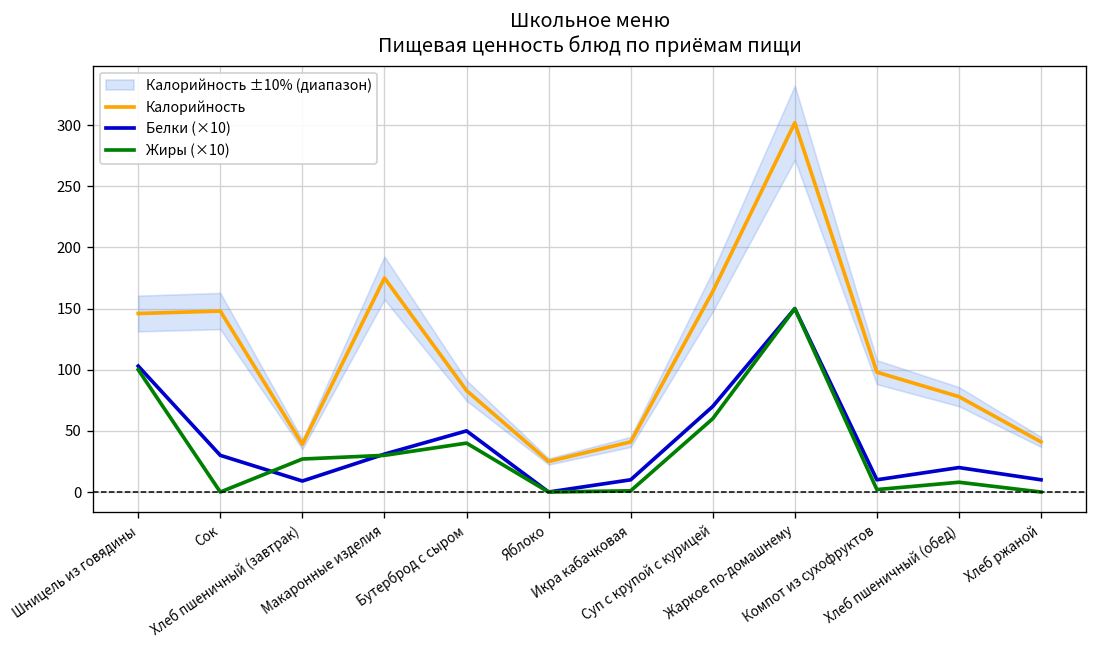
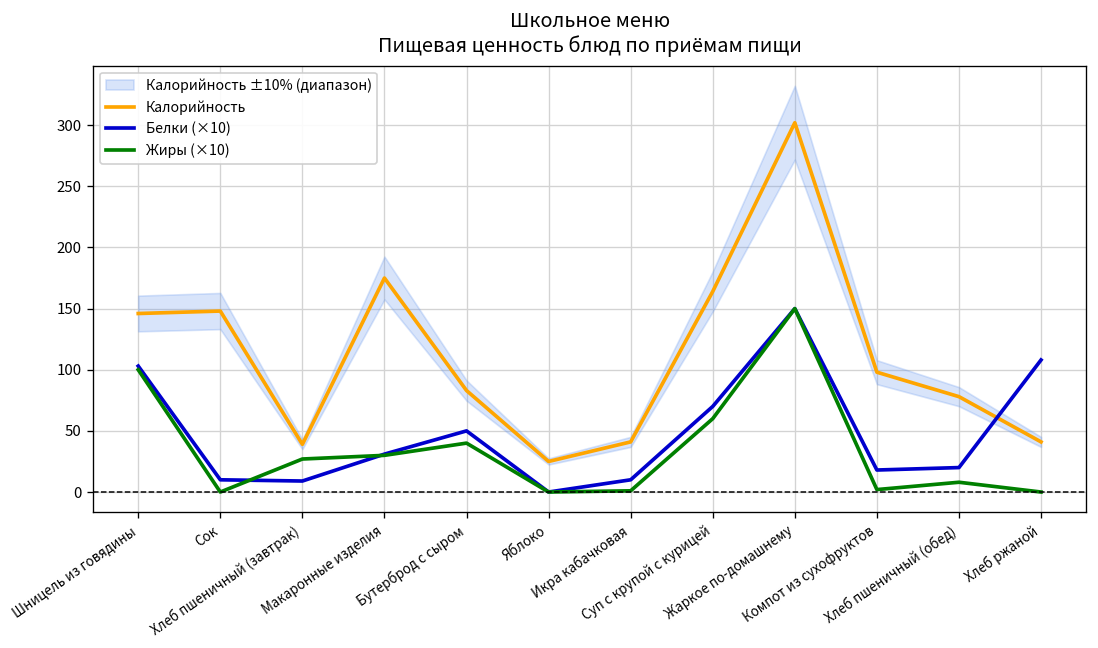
Белки (×10), Сок: 30 -> 10
Белки (×10), Компот из сухофруктов: 10 -> 18
Белки (×10), Хлеб ржаной: 10 -> 108
